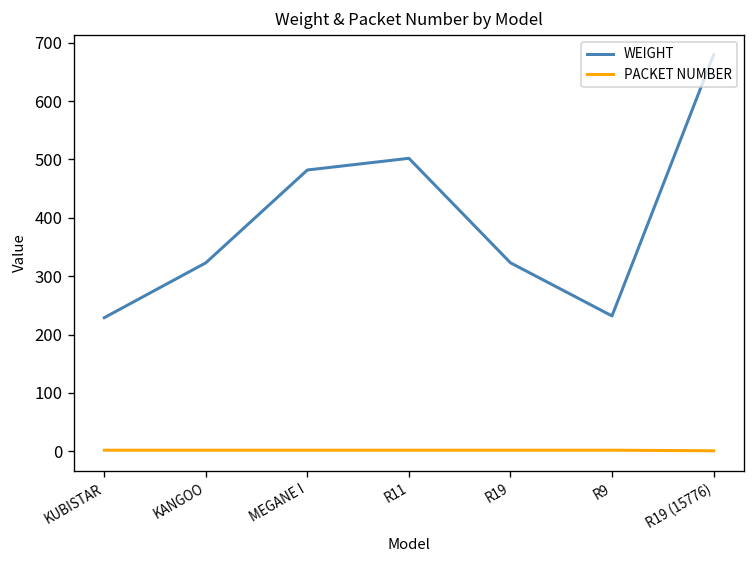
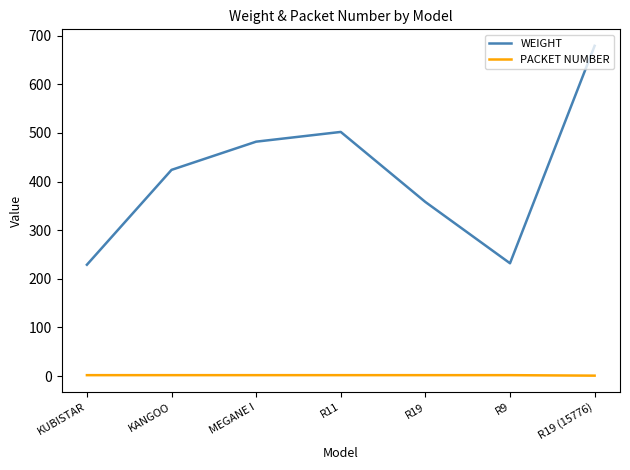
WEIGHT, KANGOO: 320 -> 420
WEIGHT, R19: 320 -> 360
